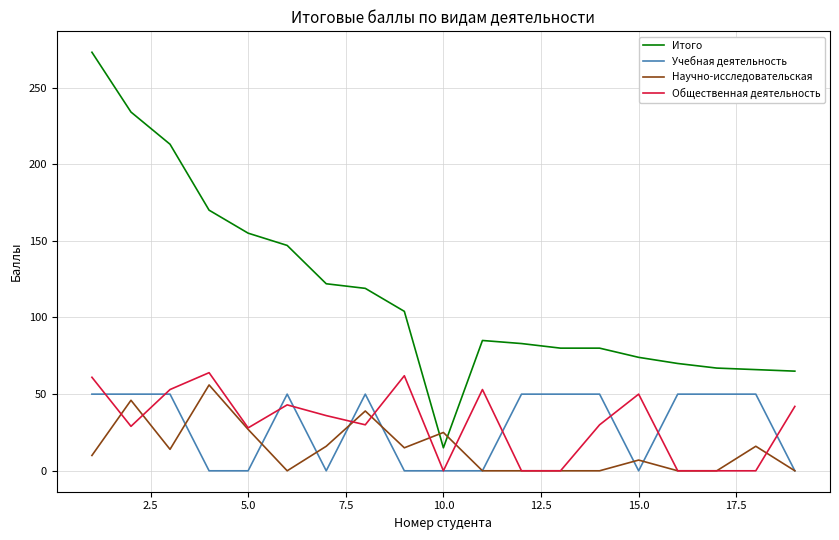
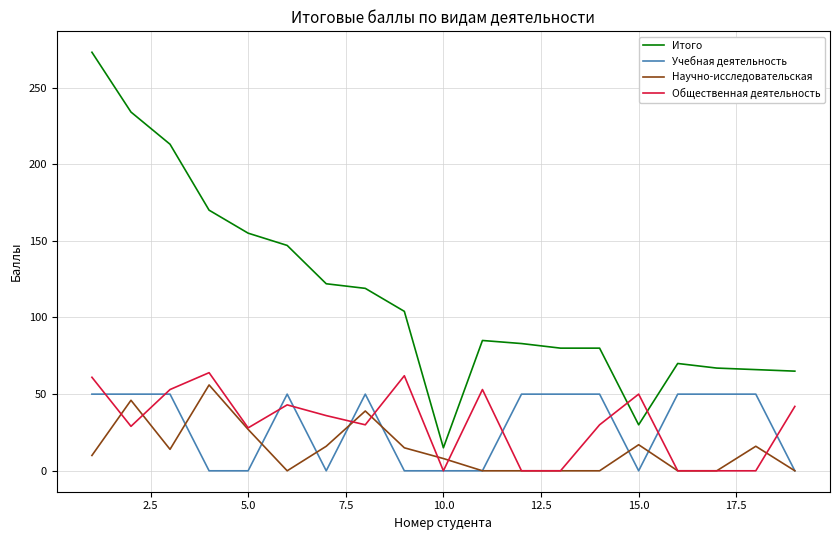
Научно-исследовательская, 10.0: 25 -> 8
Итого, 15.0: 74 -> 30
Научно-исследовательская, 15.0: 7 -> 17
